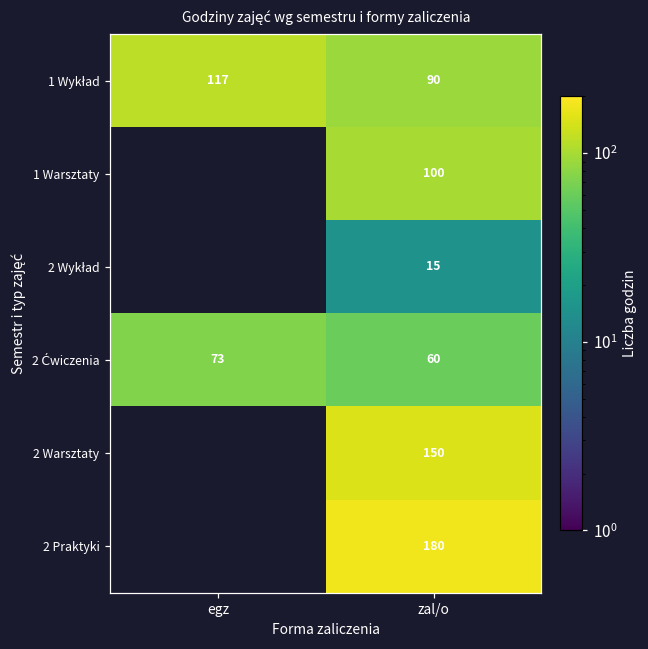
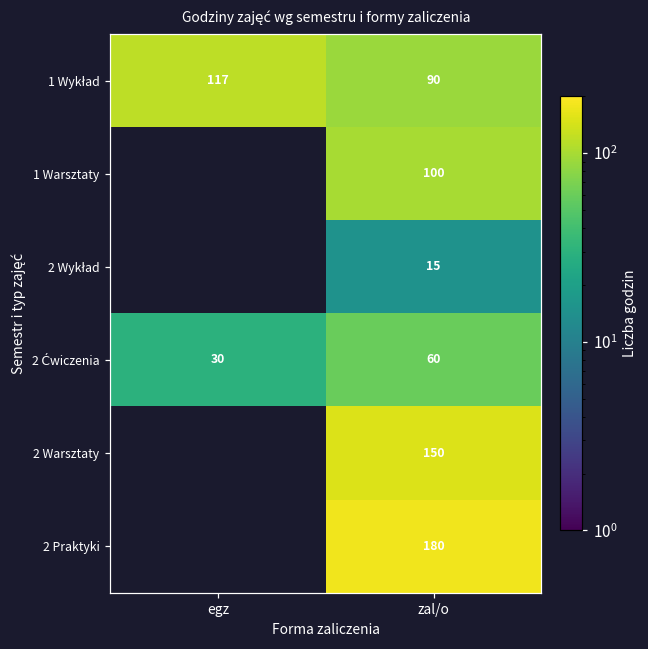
2 Ćwiczenia, egz: 73 -> 30
